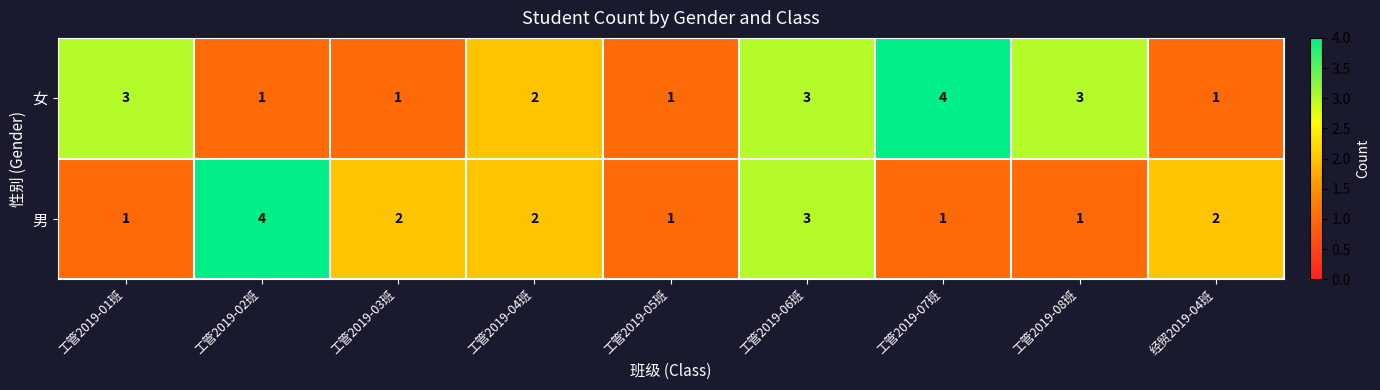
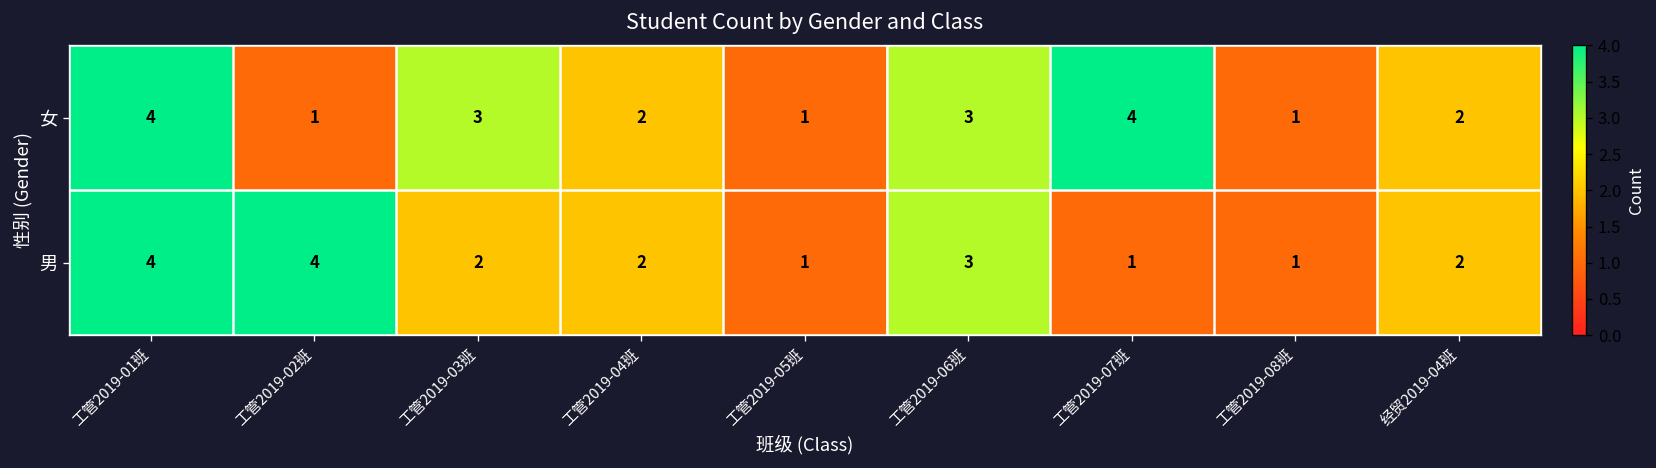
女, 工管2019-01班: 3 -> 4
女, 工管2019-03班: 1 -> 3
女, 工管2019-08班: 3 -> 1
女, 经贸2019-04班: 1 -> 2
男, 工管2019-01班: 1 -> 4
